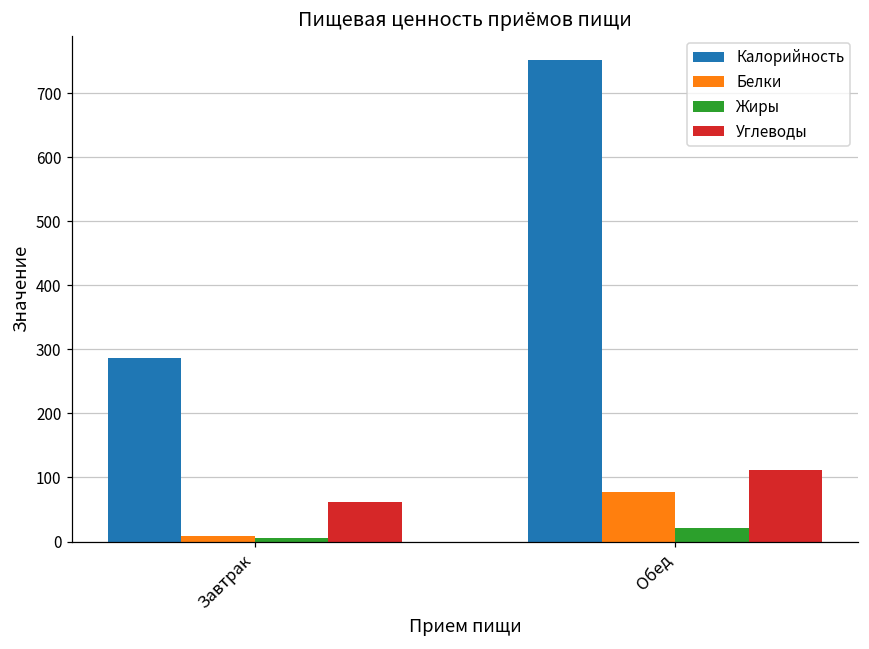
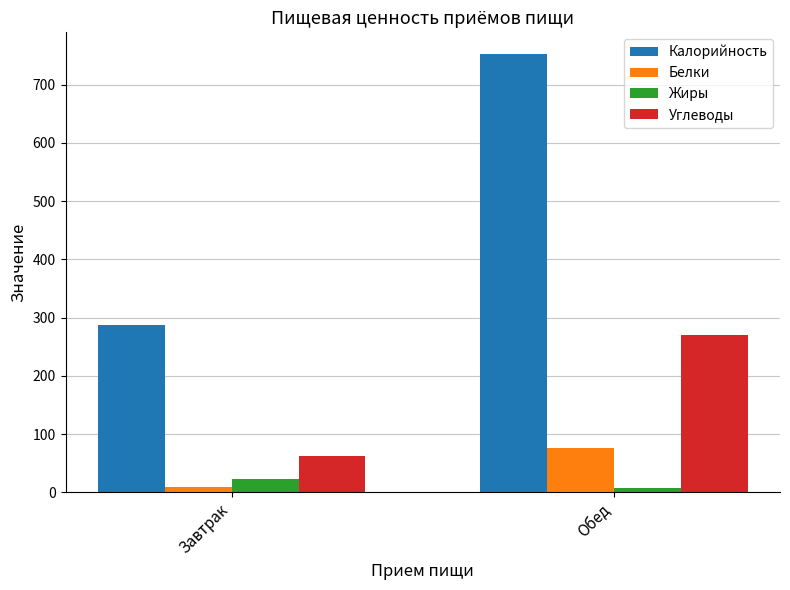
Жиры, Завтрак: 10 -> 20
Жиры, Обед: 20 -> 10
Углеводы, Обед: 110 -> 270
